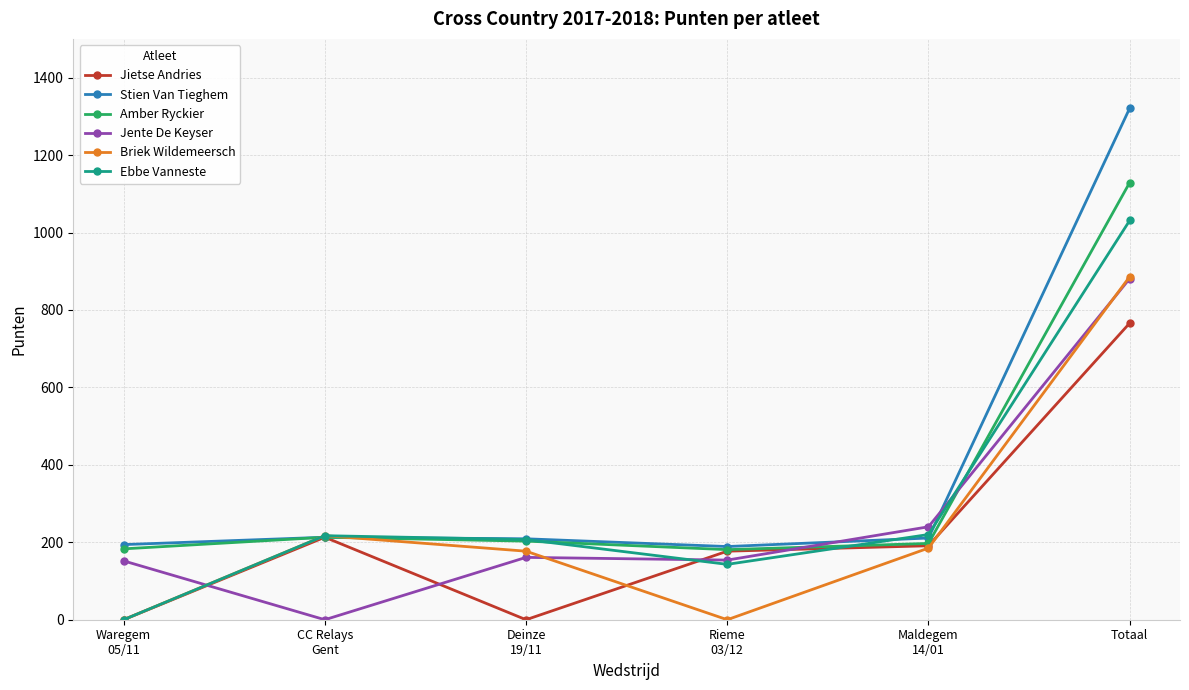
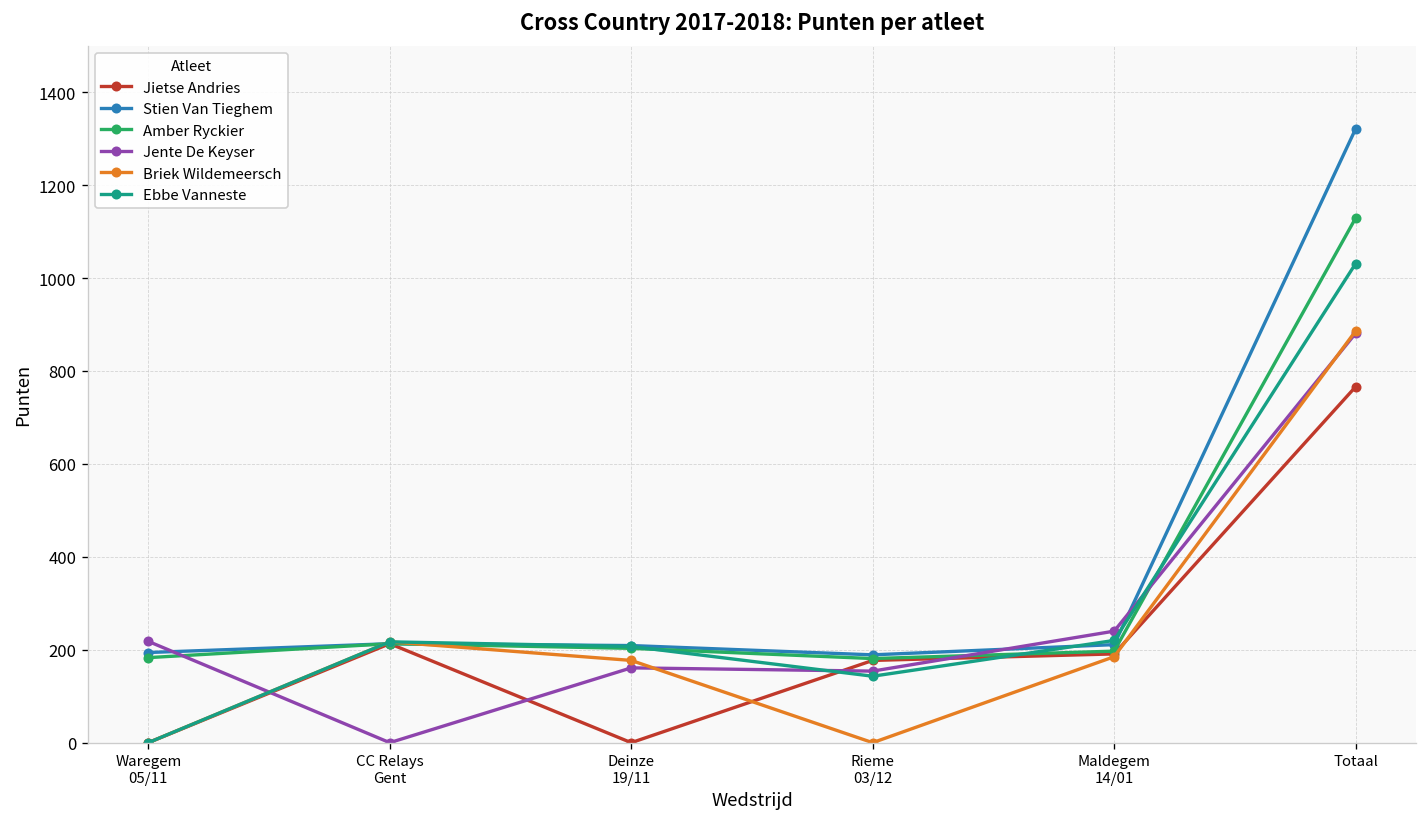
Jente De Keyser, Waregem 05/11: 150 -> 220
